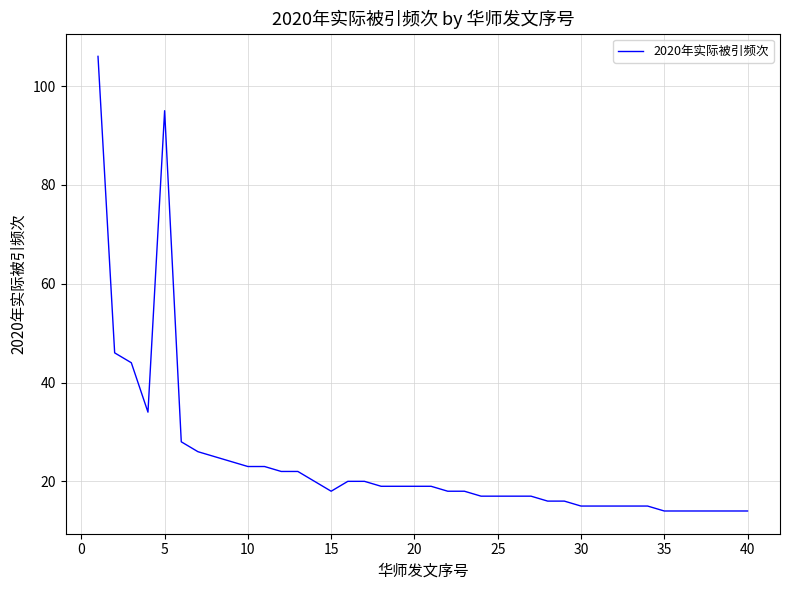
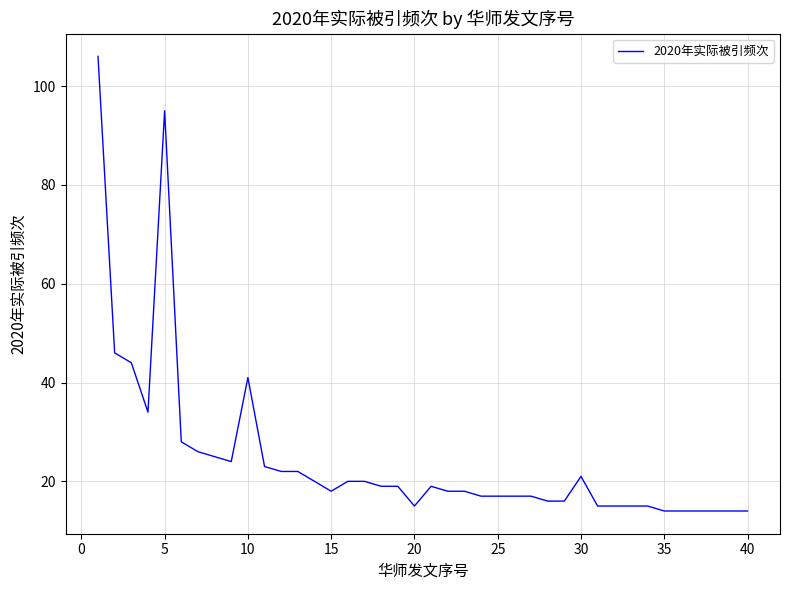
10: 23 -> 41
20: 19 -> 15
30: 15 -> 21
